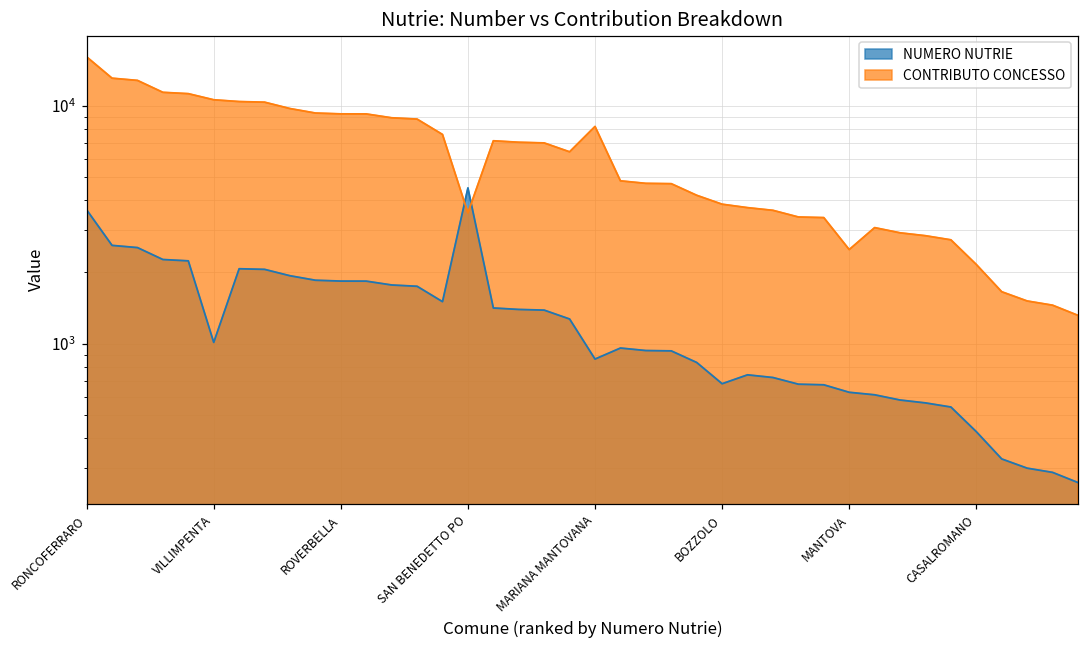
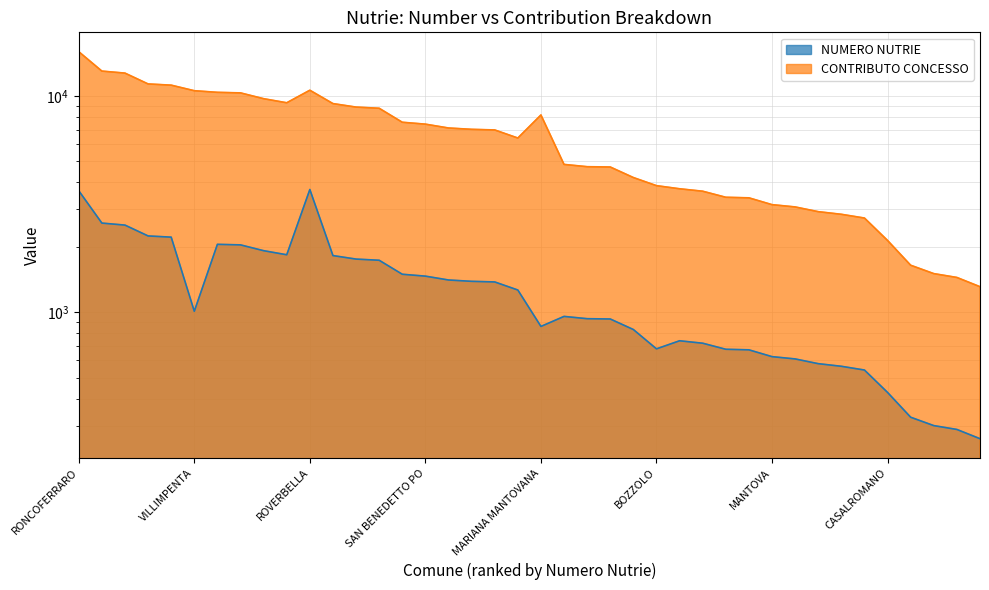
NUMERO NUTRIE, ROVERBELLA: 1800 -> 3700
CONTRIBUTO CONCESSO, ROVERBELLA: 9200 -> 11000
NUMERO NUTRIE, SAN BENEDETTO PO: 4500 -> 1500
CONTRIBUTO CONCESSO, SAN BENEDETTO PO: 3500 -> 7400
CONTRIBUTO CONCESSO, MANTOVA: 2500 -> 3200
